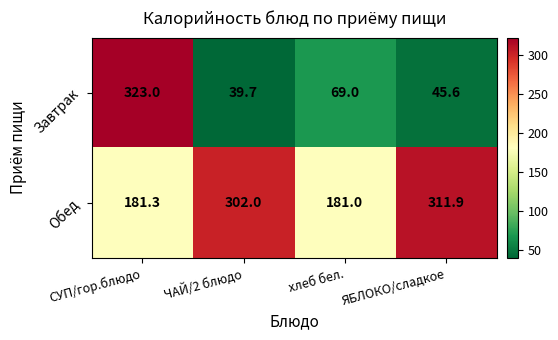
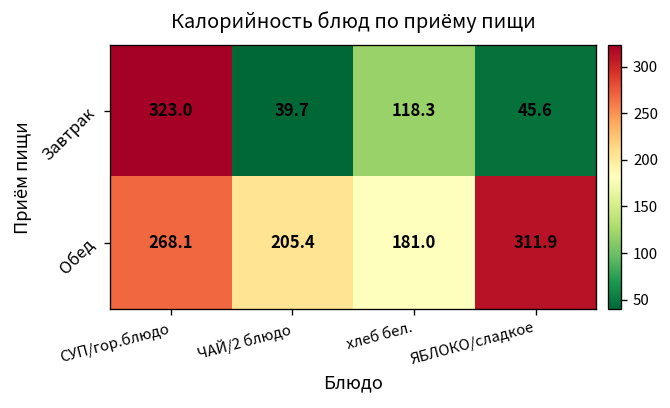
Завтрак, хлеб бел.: 69.0 -> 118.3
Обед, СУП/гор.блюдо: 181.3 -> 268.1
Обед, ЧАЙ/2 блюдо: 302.0 -> 205.4
